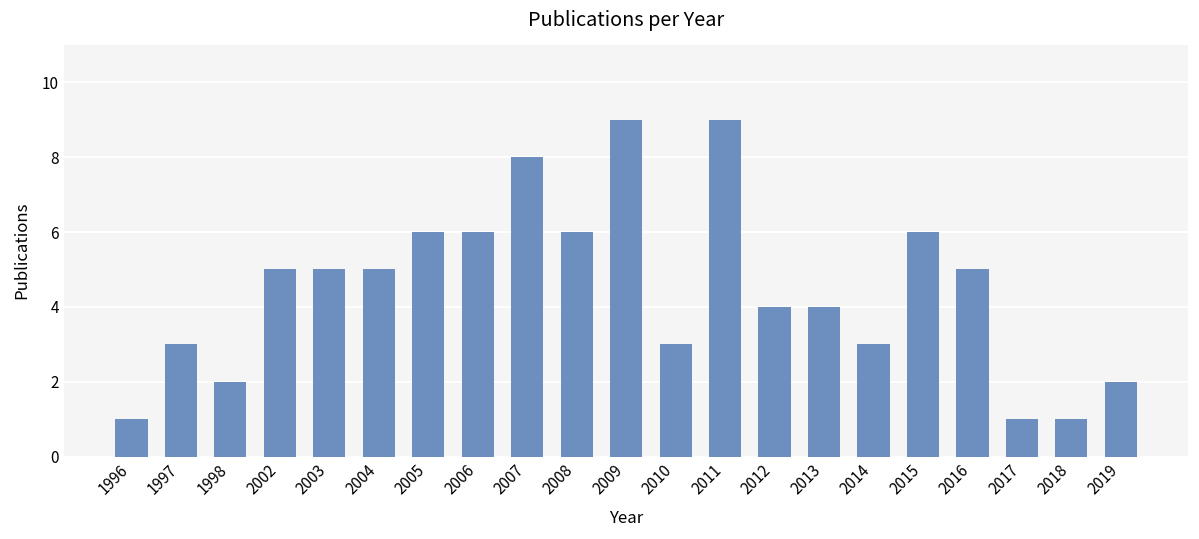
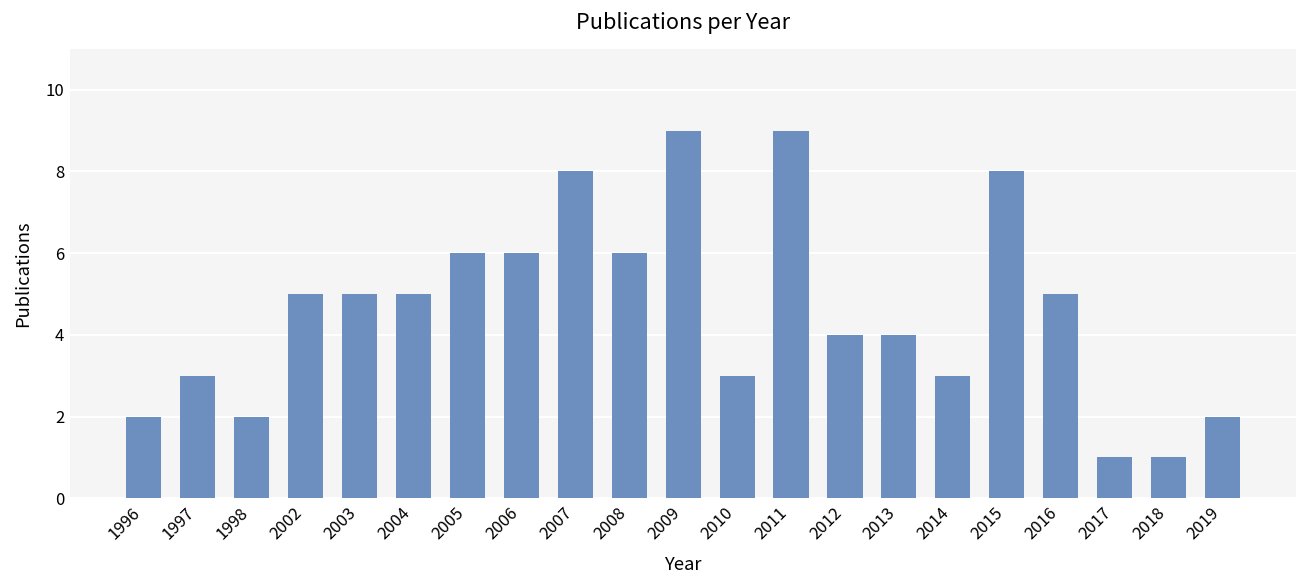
1996: 1 -> 2
2015: 6 -> 8
